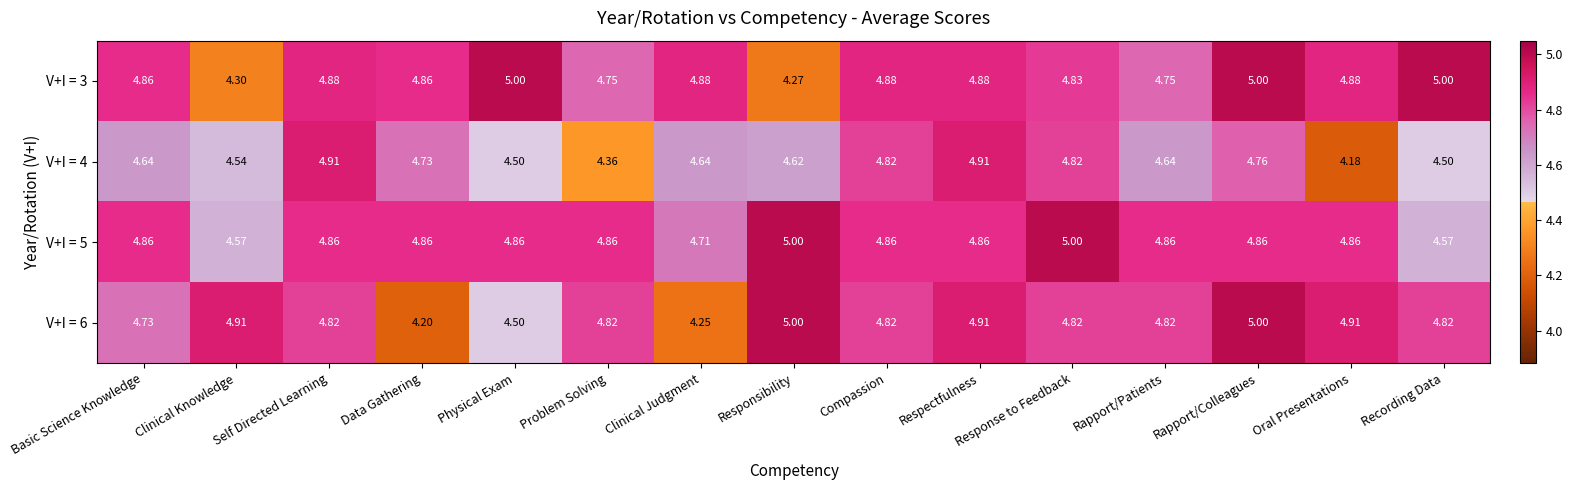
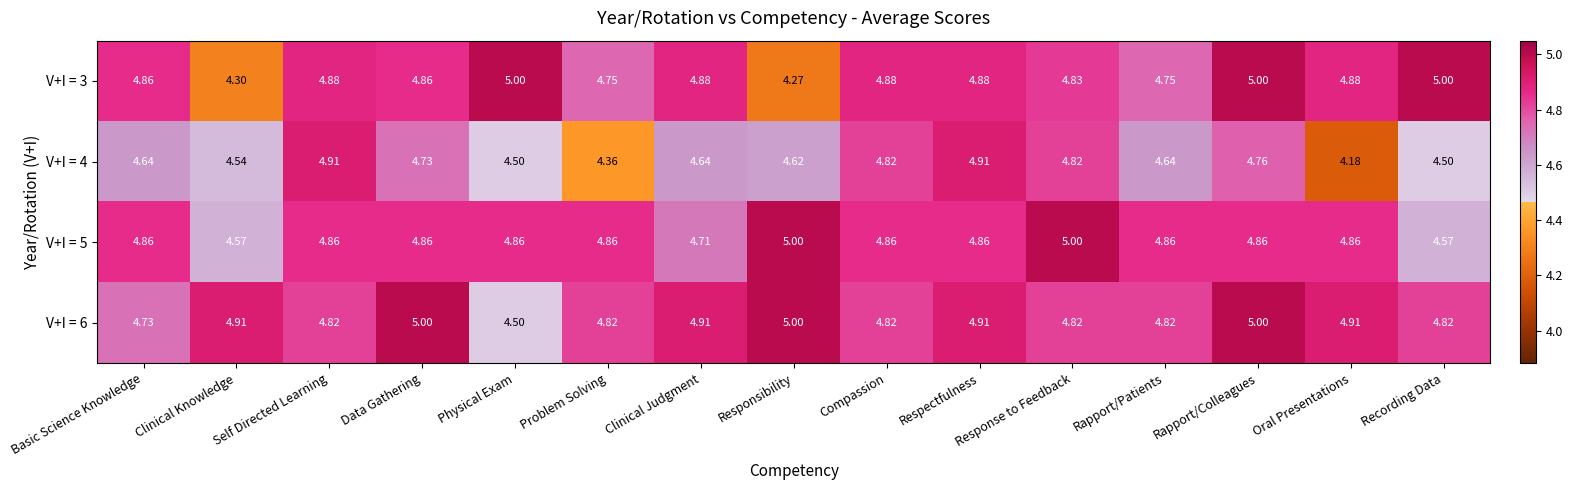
V+I = 6, Data Gathering: 4.20 -> 5.00
V+I = 6, Clinical Judgment: 4.25 -> 4.91
